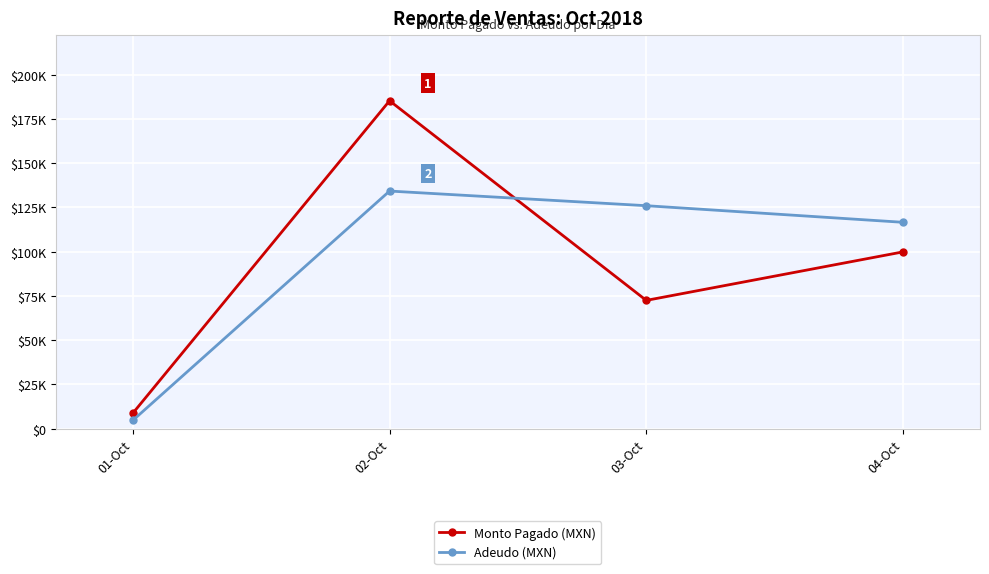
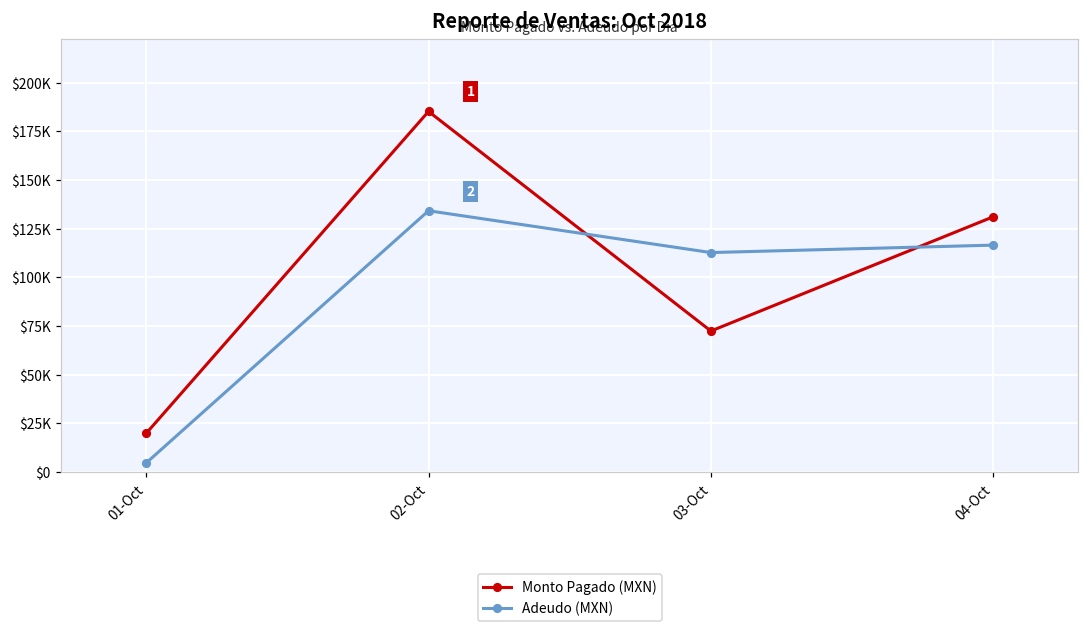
Monto Pagado (MXN), 01-Oct: $9000 -> $20000
Adeudo (MXN), 03-Oct: $126000 -> $113000
Monto Pagado (MXN), 04-Oct: $100000 -> $131000
